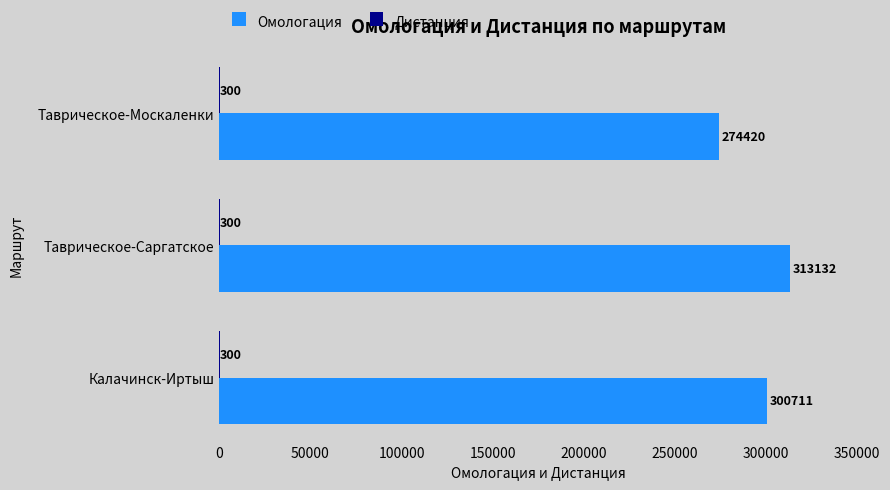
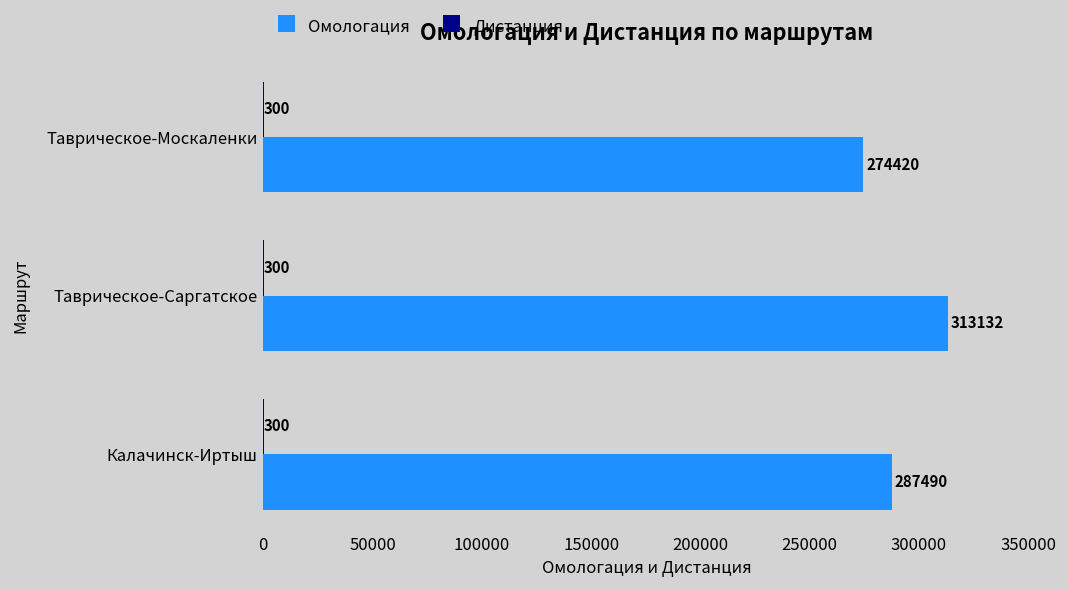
Омологация, Калачинск-Иртыш: 300711 -> 287490
